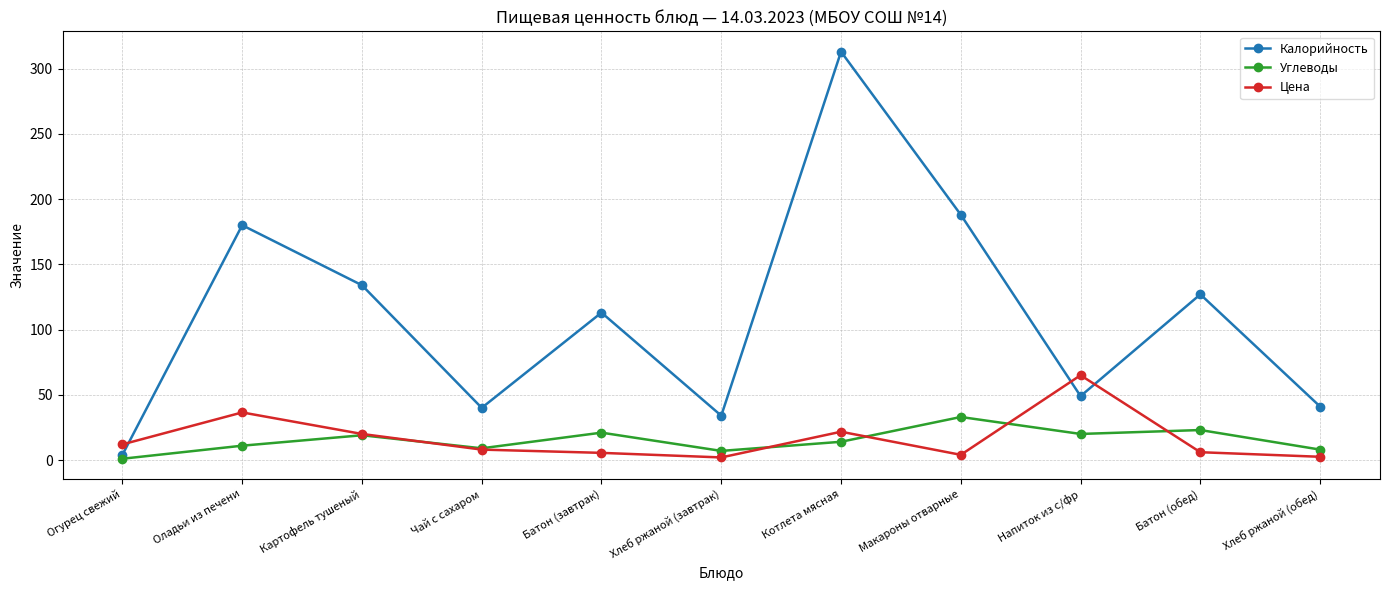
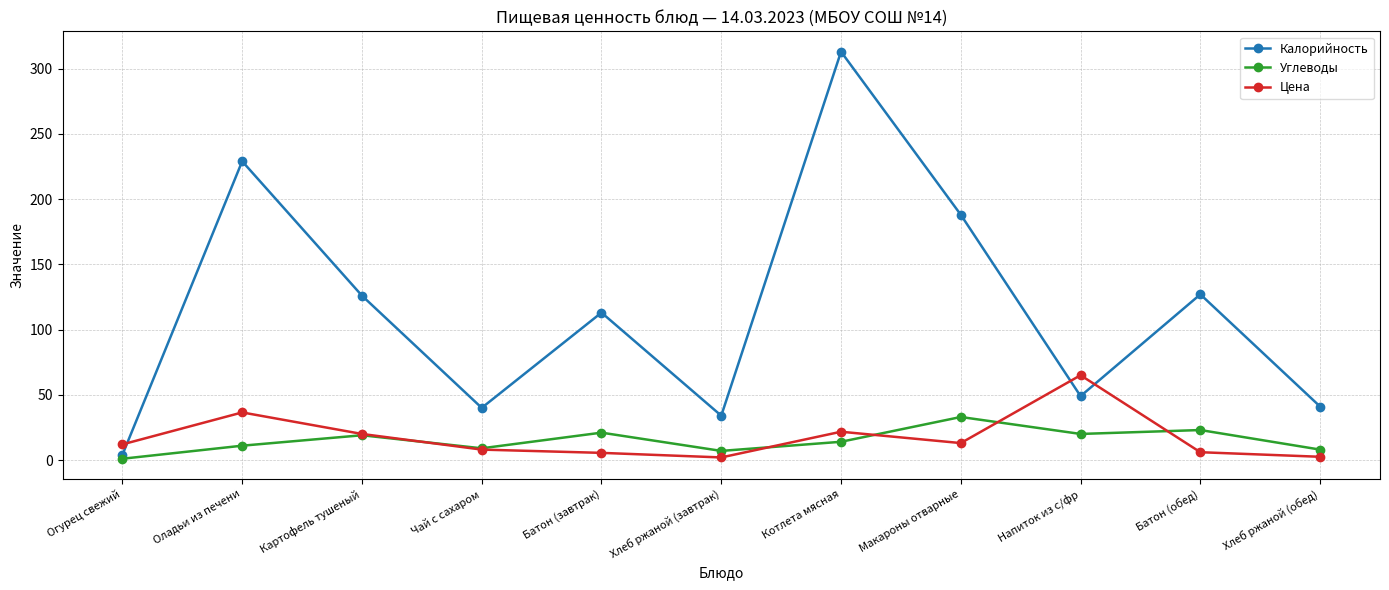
Калорийность, Оладьи из печени: 180 -> 229
Калорийность, Картофель тушеный: 134 -> 126
Цена, Макароны отварные: 4 -> 13
